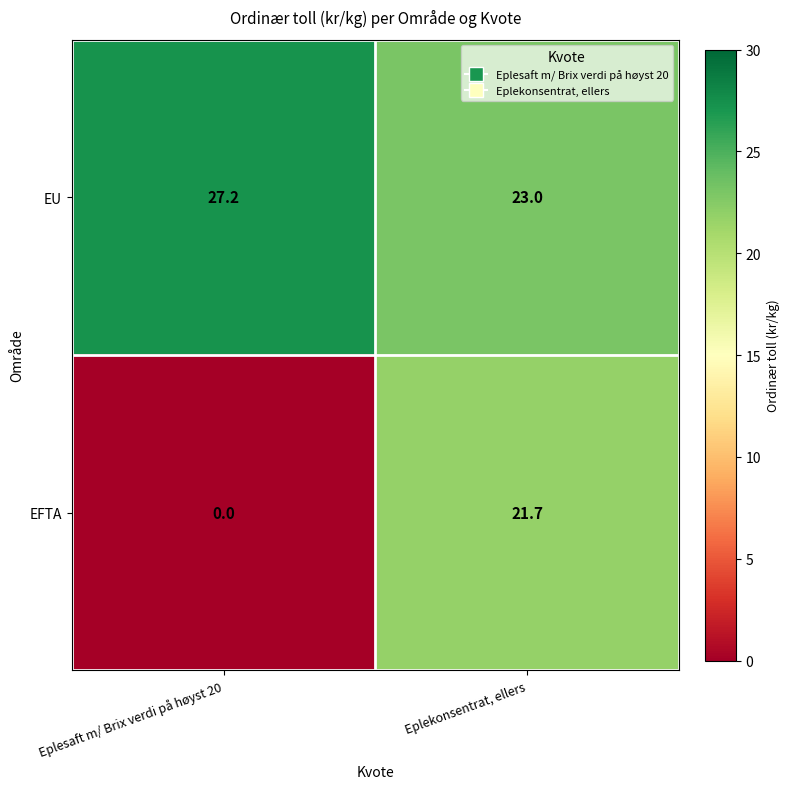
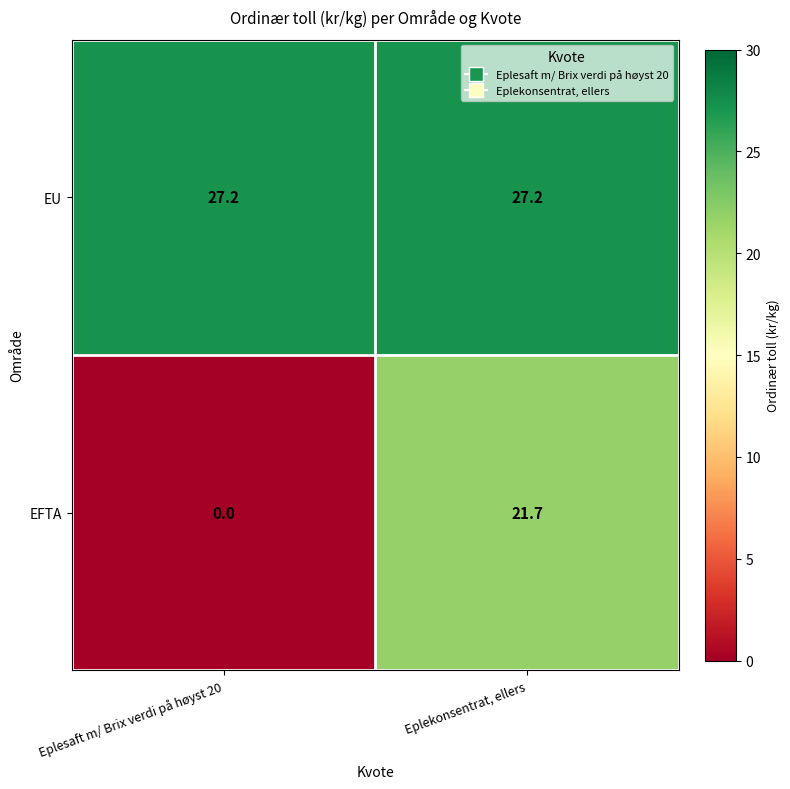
EU, Eplekonsentrat, ellers: 23.0 -> 27.2
